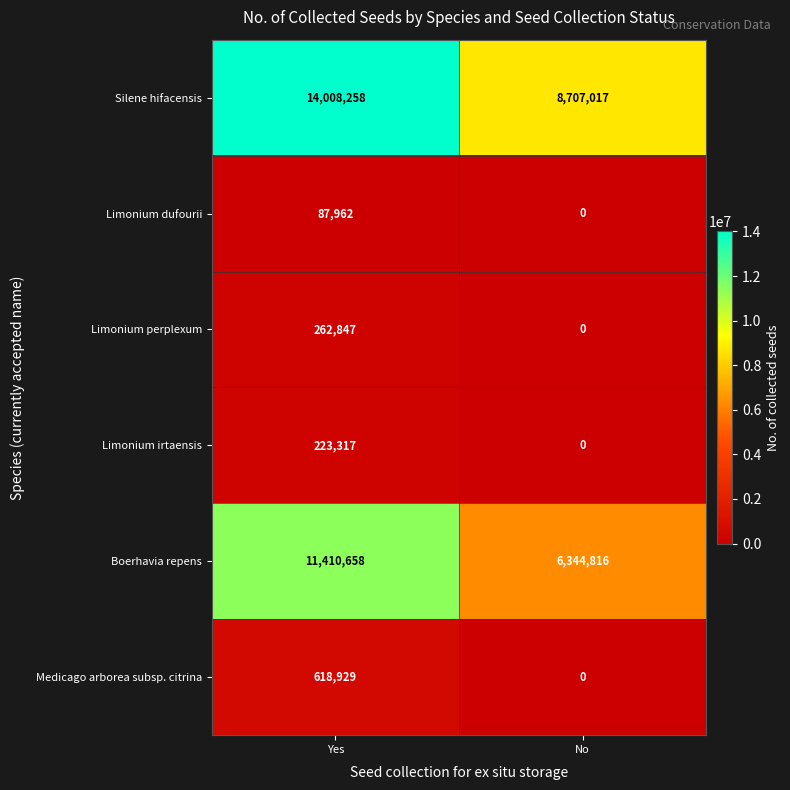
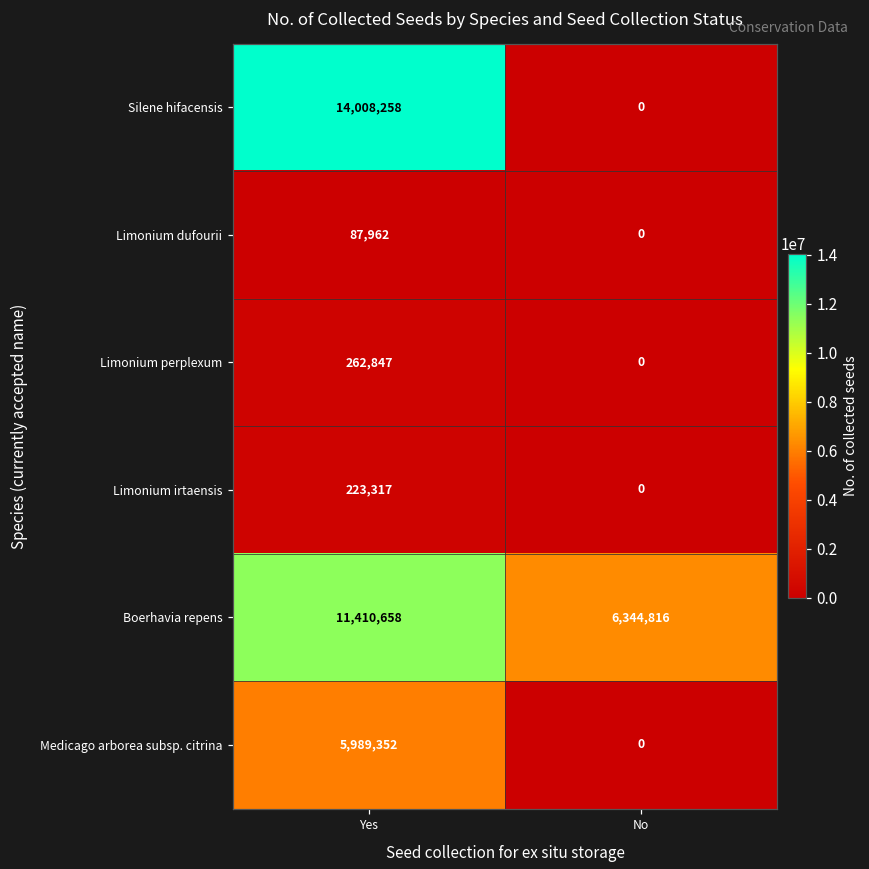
Silene hifacensis, No: 8,707,017 -> 0
Medicago arborea subsp. citrina, Yes: 618,929 -> 5,989,352
